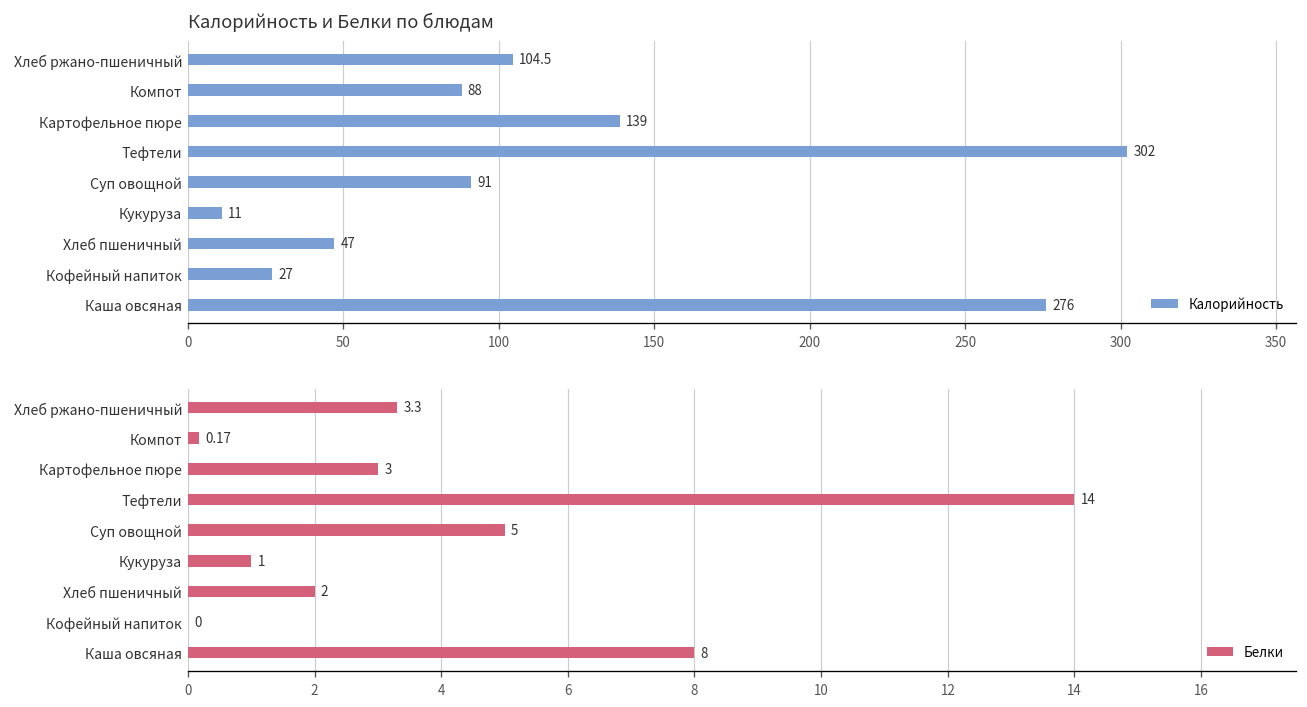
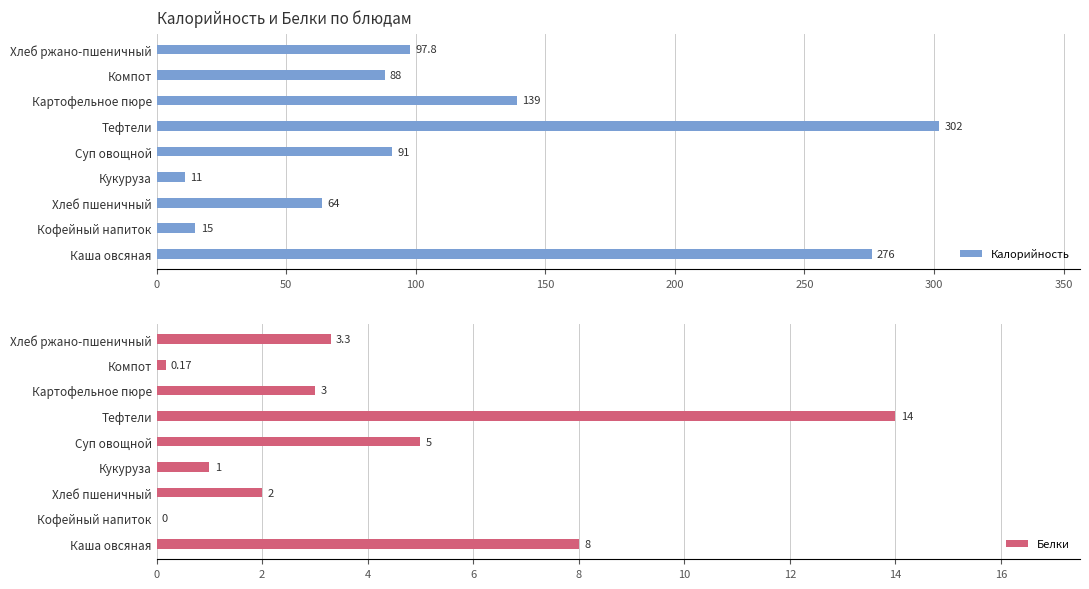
Калорийность и Белки по блюдам, Хлеб ржано-пшеничный: 104.5 -> 97.8
Калорийность и Белки по блюдам, Хлеб пшеничный: 47 -> 64
Калорийность и Белки по блюдам, Кофейный напиток: 27 -> 15
